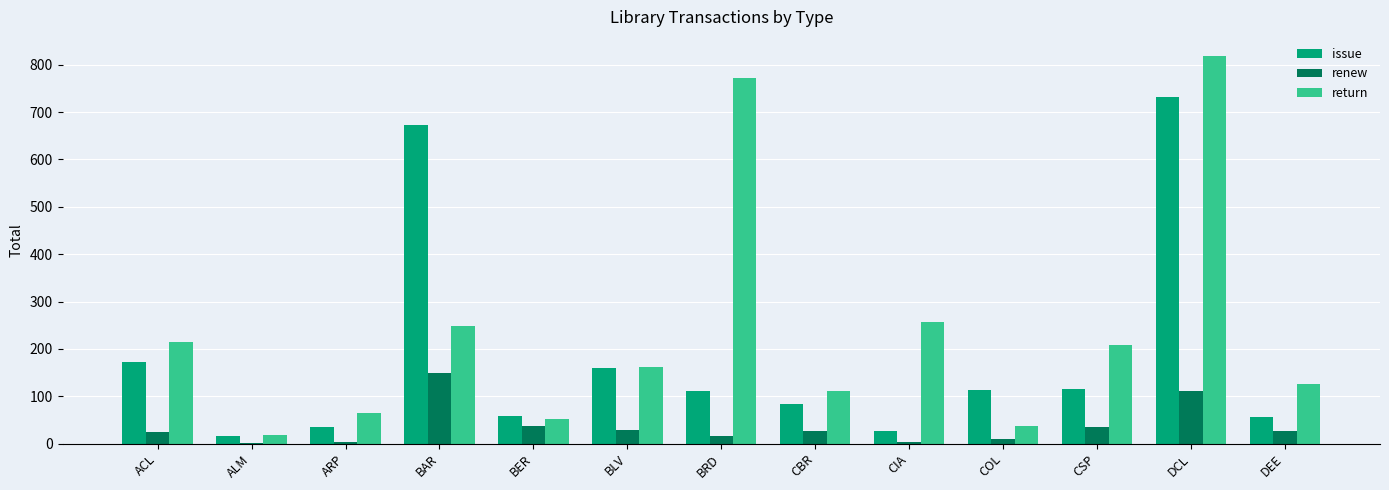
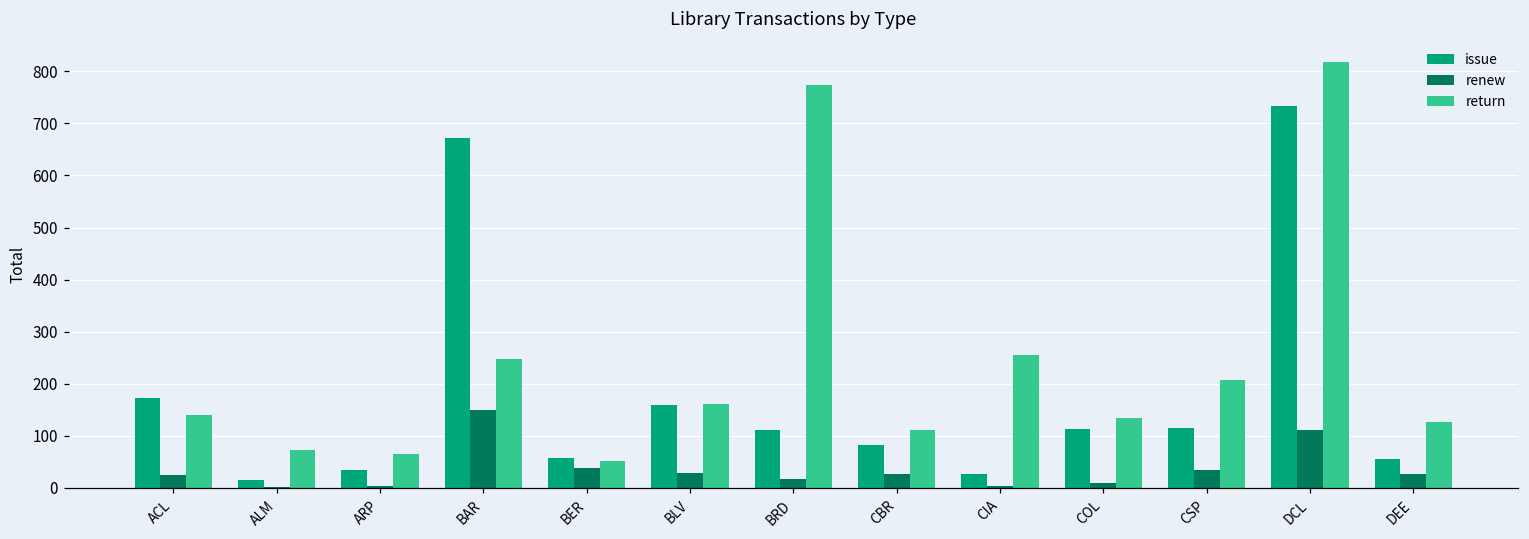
return, ACL: 210 -> 140
return, ALM: 20 -> 70
return, COL: 40 -> 130
